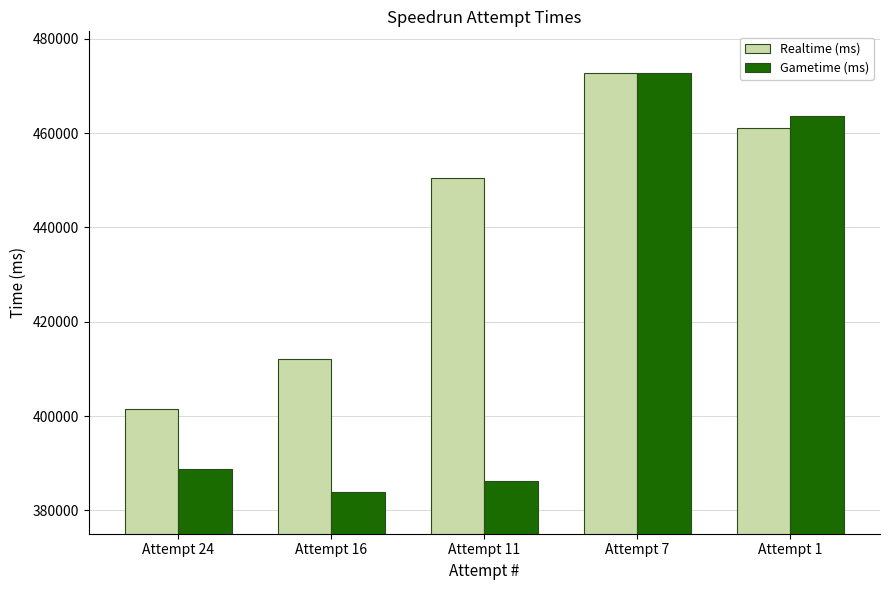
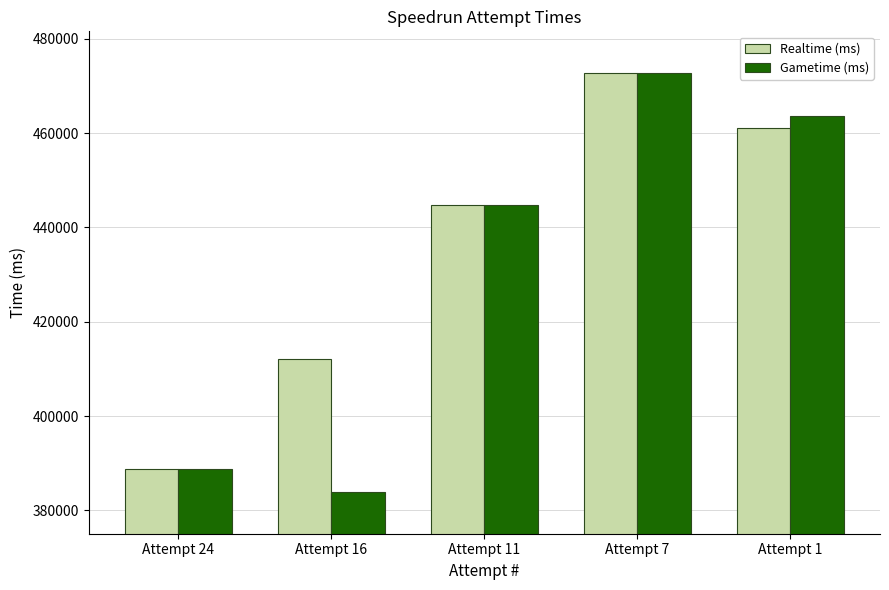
Realtime (ms), Attempt 24: 402000 -> 389000
Realtime (ms), Attempt 11: 451000 -> 445000
Gametime (ms), Attempt 11: 386000 -> 445000
